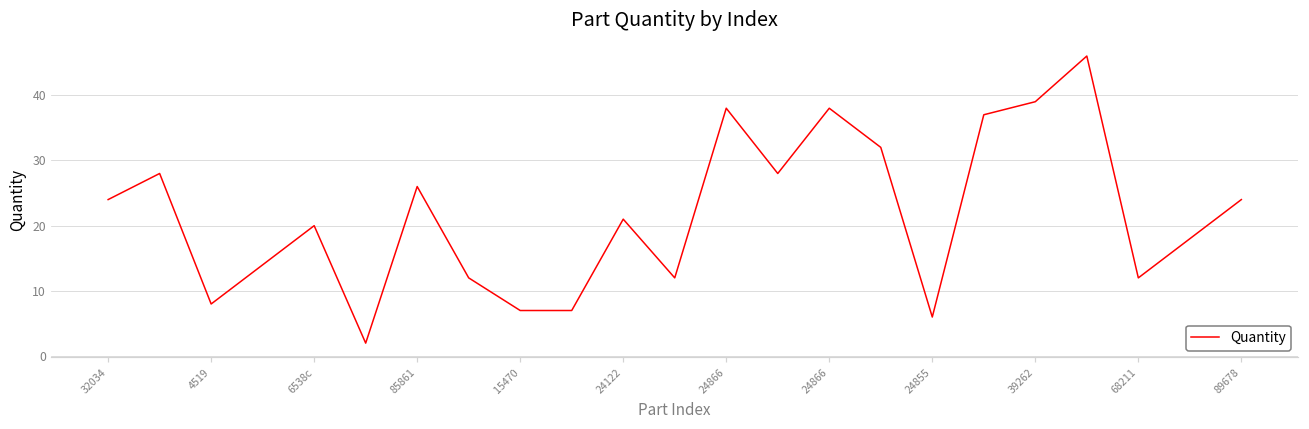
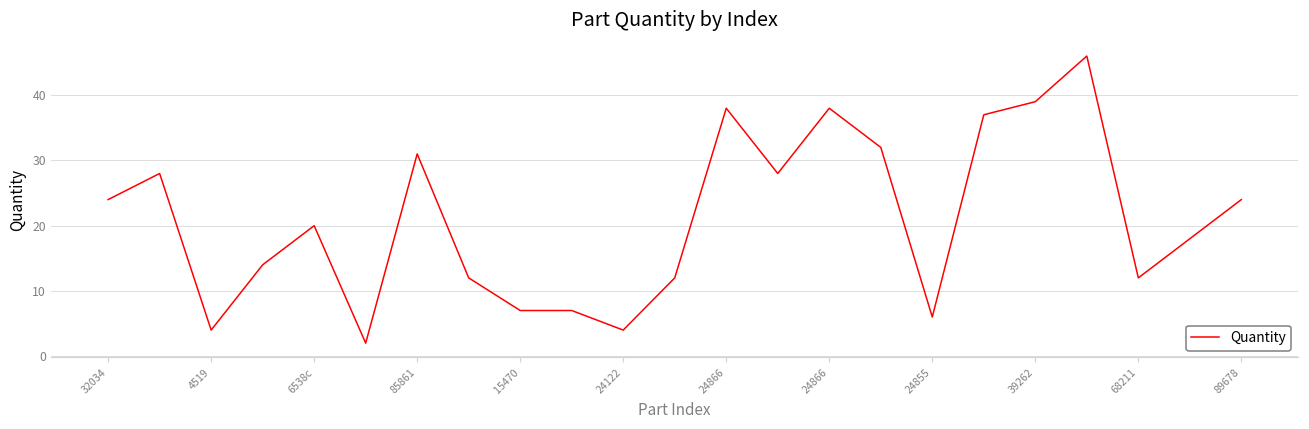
4519: 8 -> 4
85861: 26 -> 31
24122: 21 -> 4
